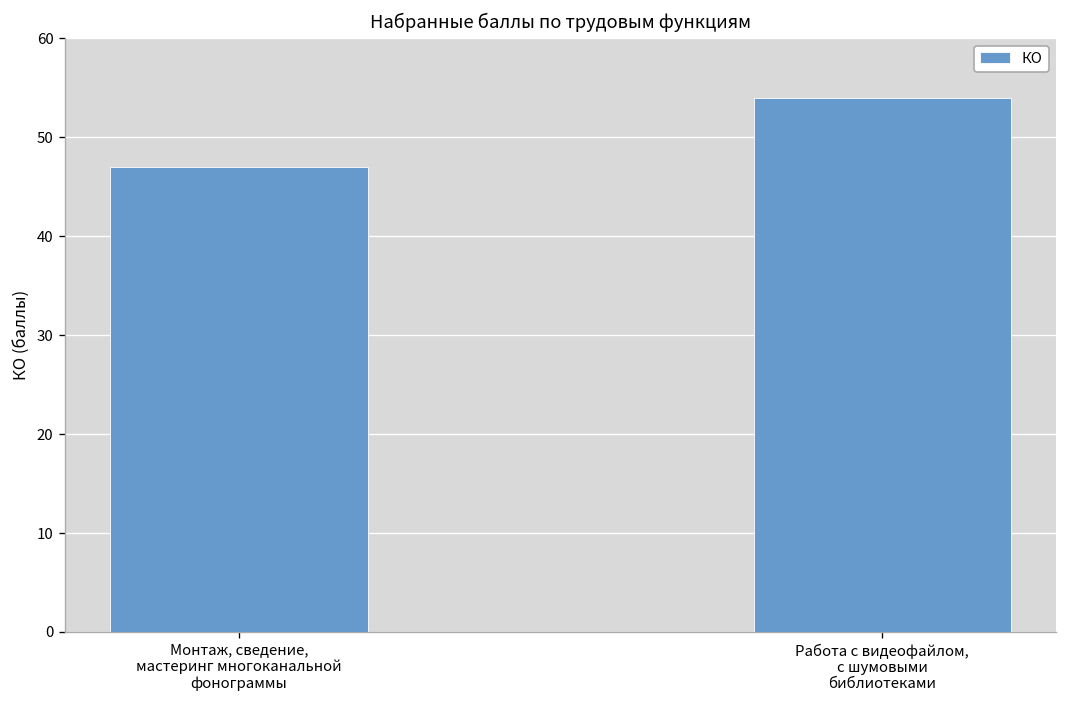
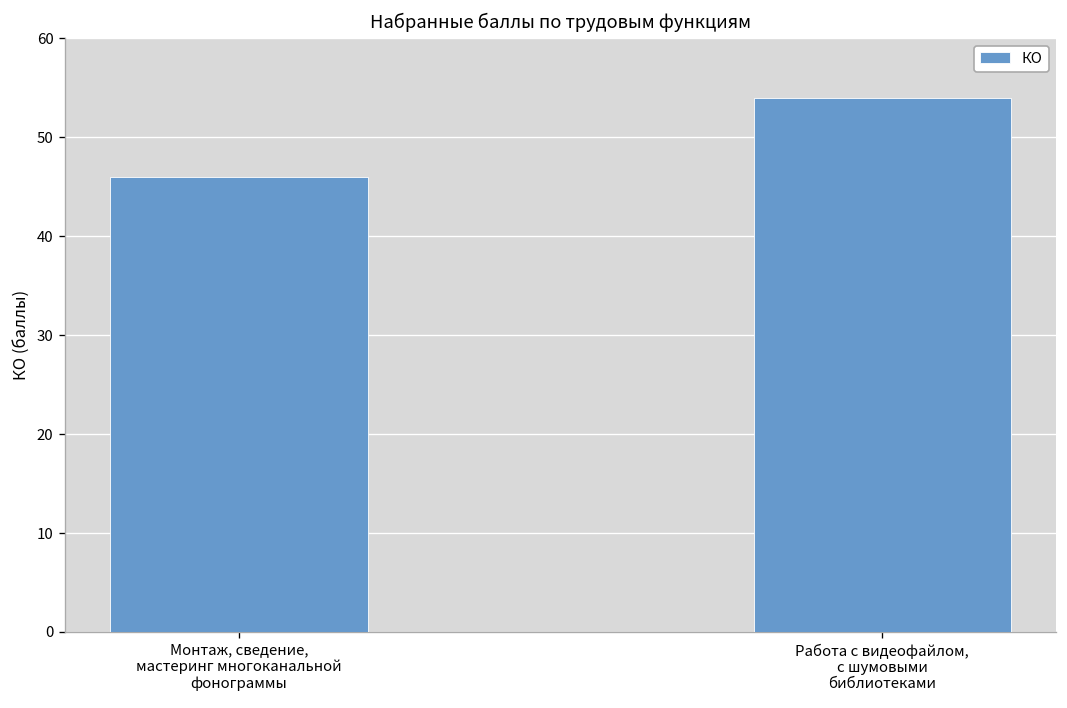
Монтаж, сведение, мастеринг многоканальной фонограммы: 47 -> 46
